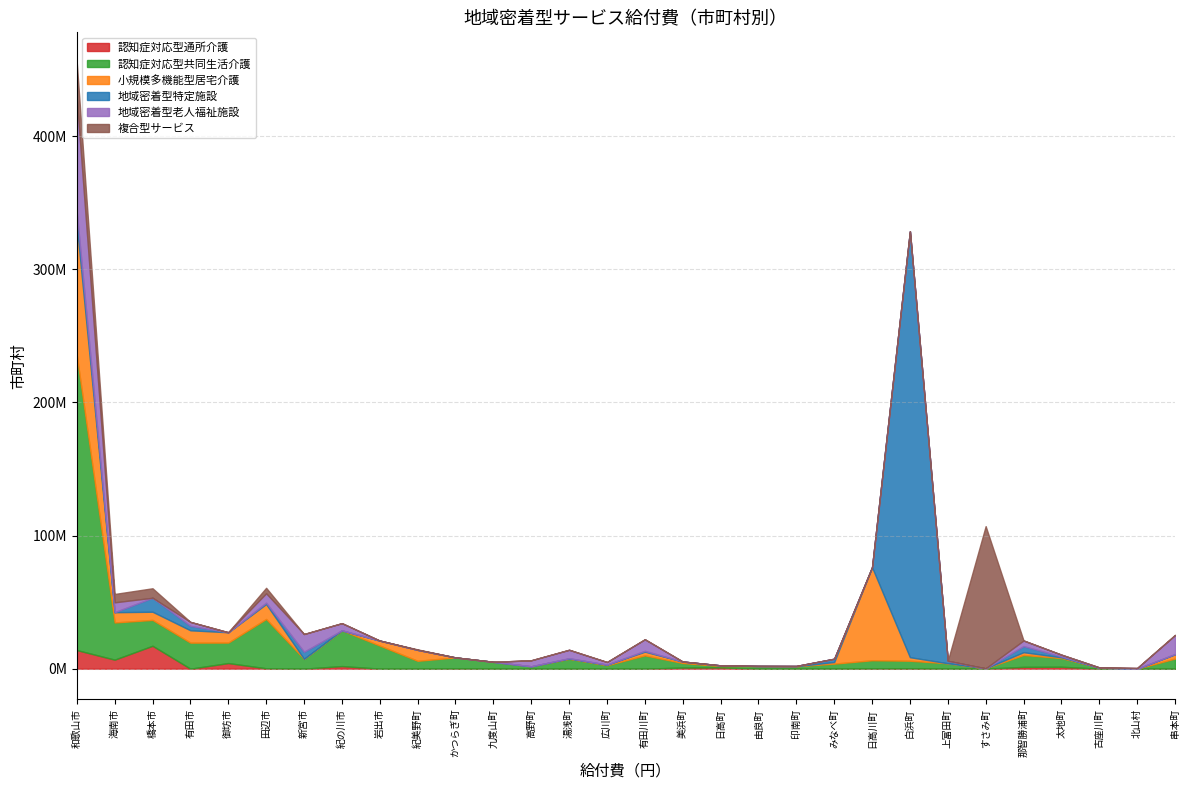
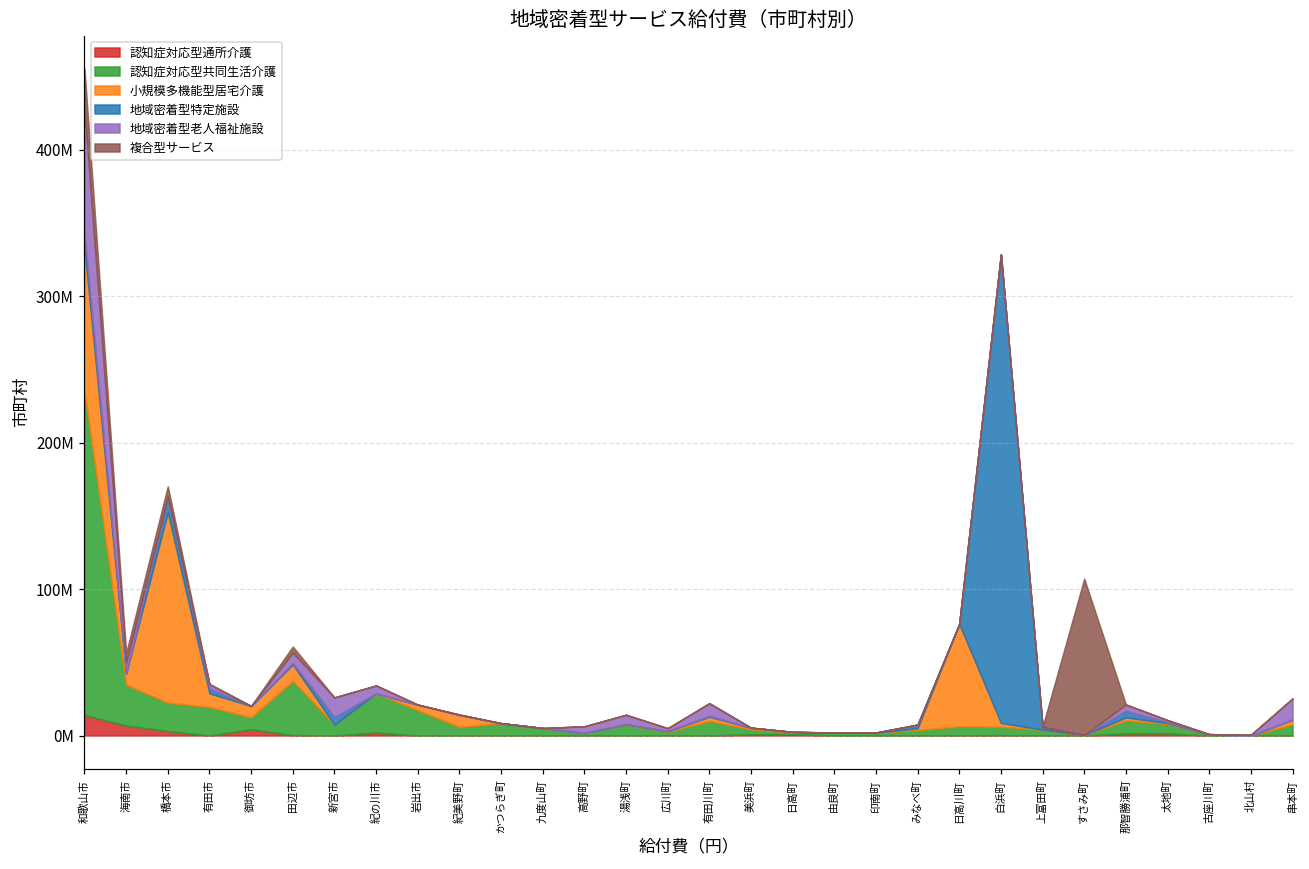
認知症対応型通所介護, 橋本市: 17000000 -> 3000000
小規模多機能型居宅介護, 橋本市: 6000000 -> 130000000
認知症対応型共同生活介護, 御坊市: 15000000 -> 8000000
